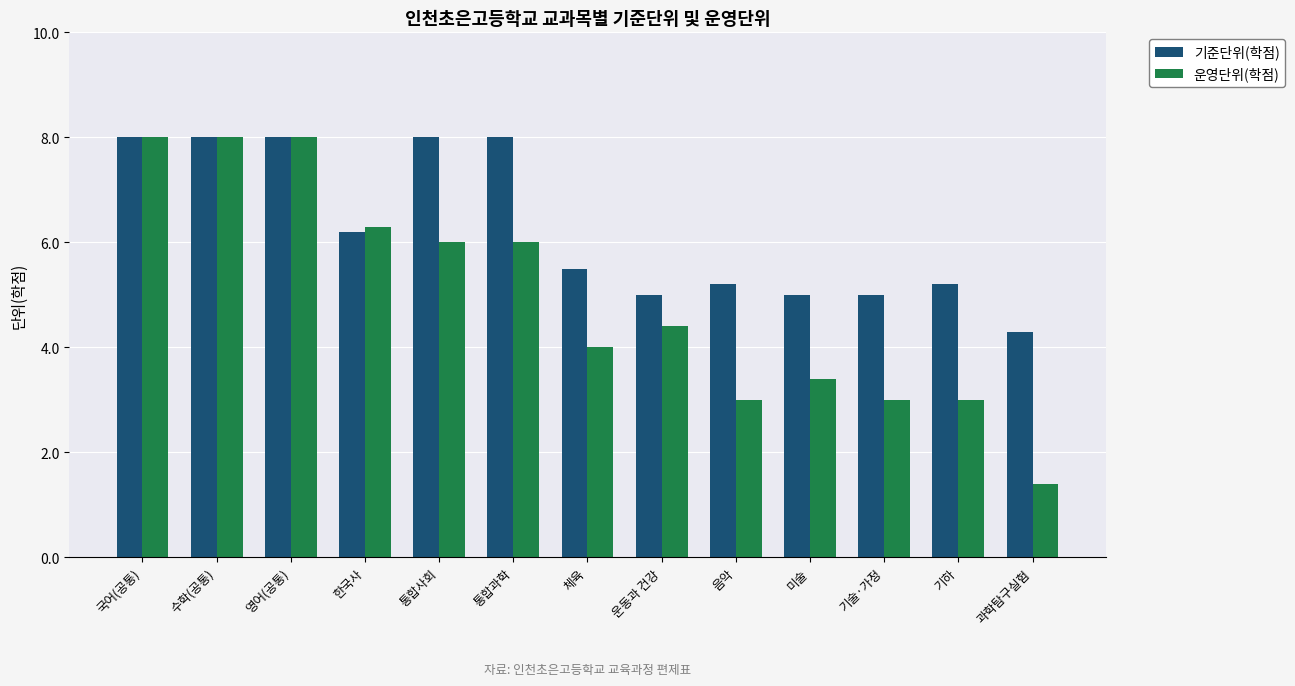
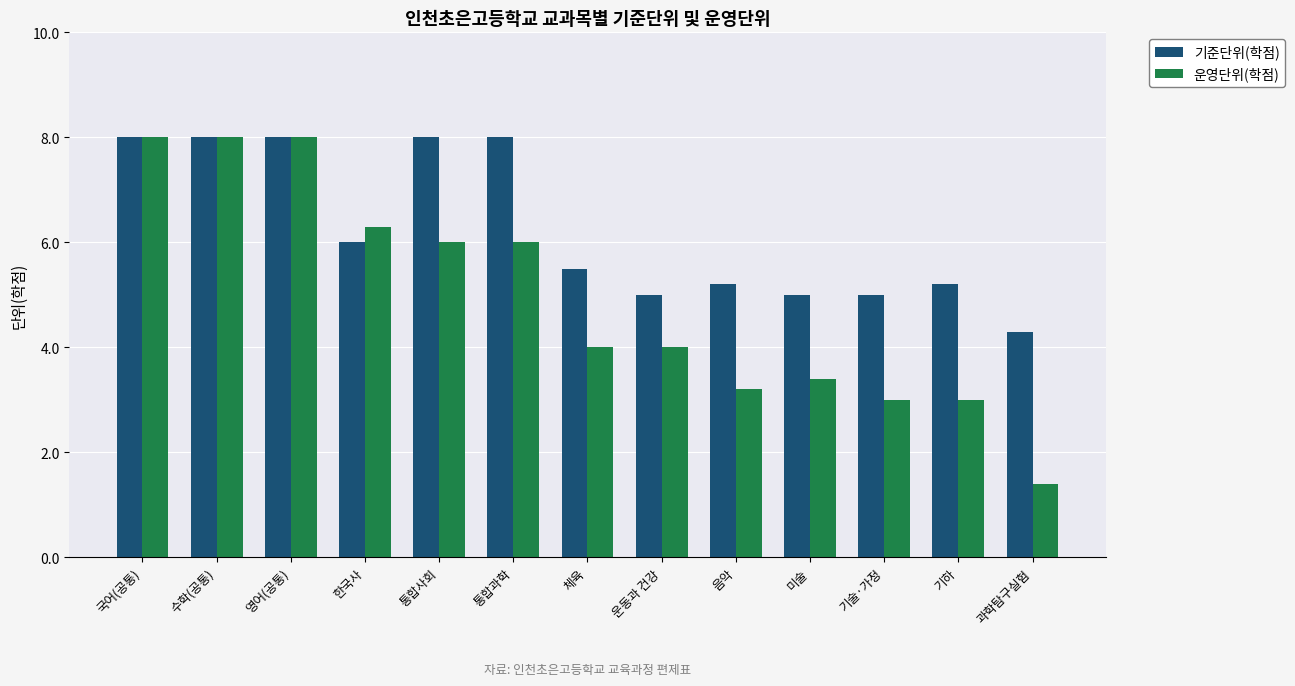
기준단위(학점), 한국사: 6.2 -> 6.0
운영단위(학점), 운동과 건강: 4.4 -> 4.0
운영단위(학점), 음악: 3.0 -> 3.2
